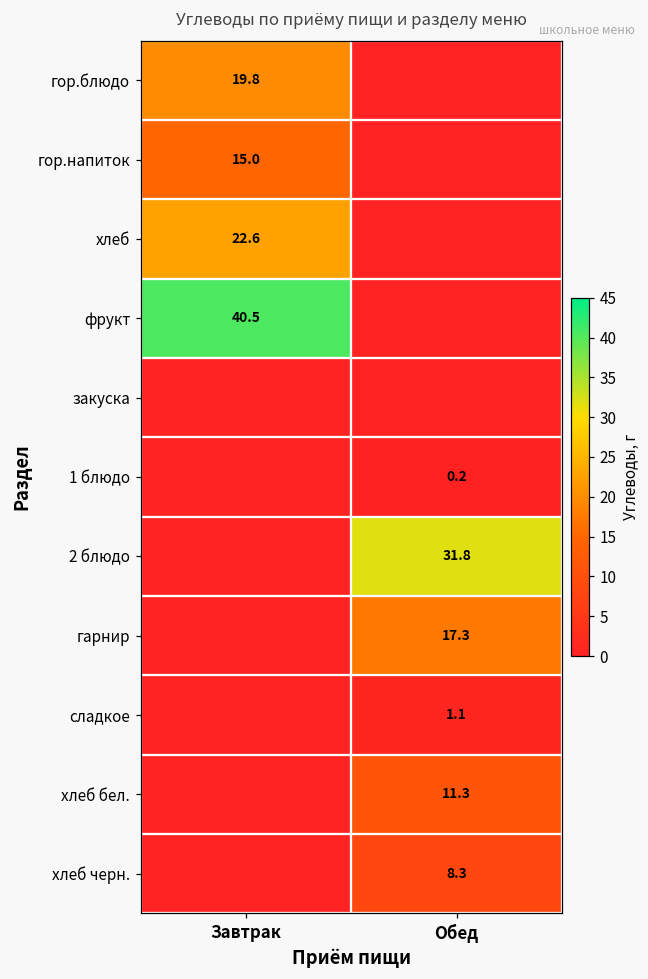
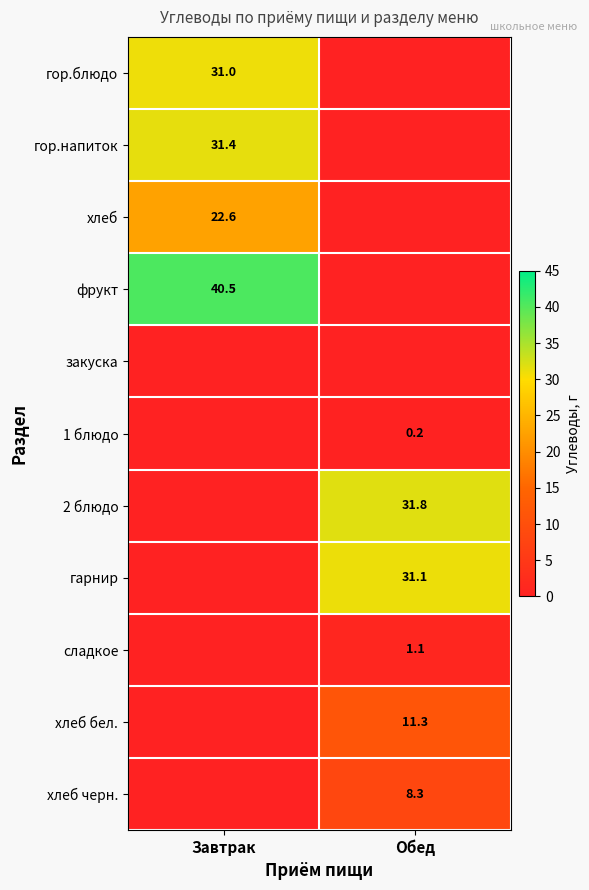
гор.блюдо, Завтрак: 19.8 -> 31.0
гор.напиток, Завтрак: 15.0 -> 31.4
гарнир, Обед: 17.3 -> 31.1
